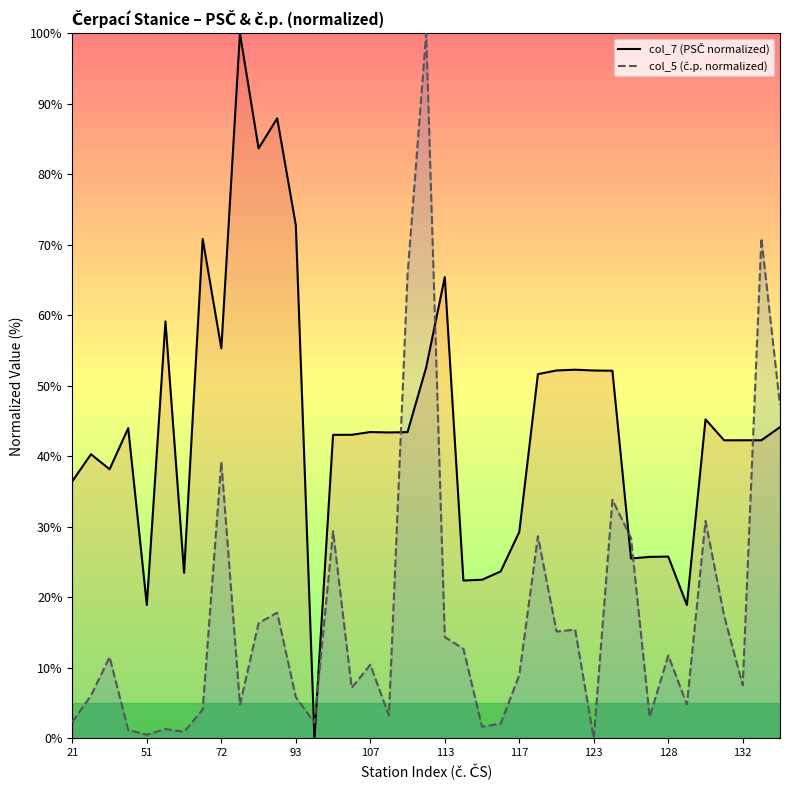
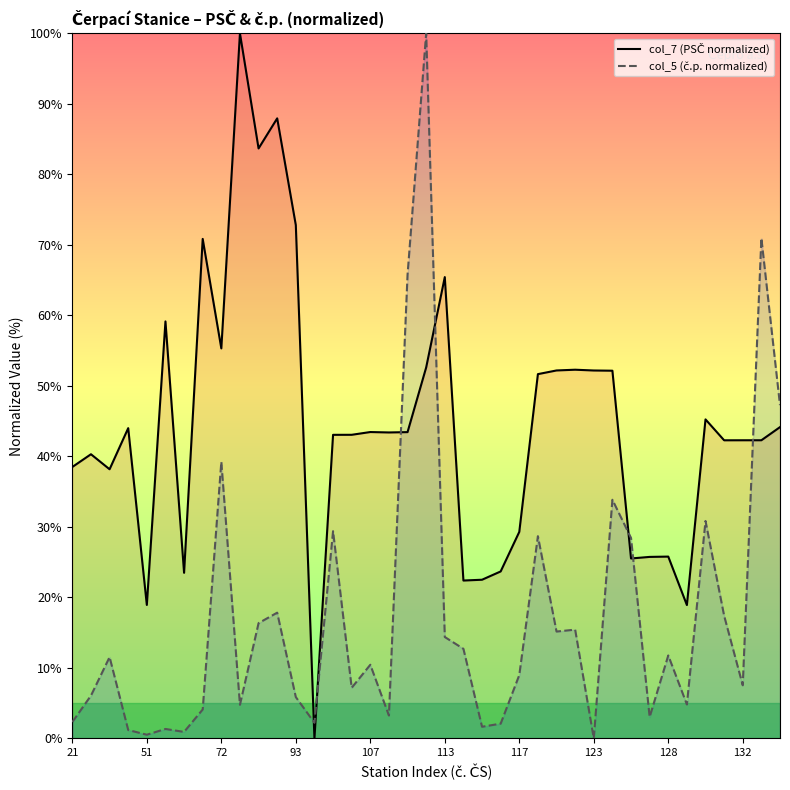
col_7 (PSČ normalized), 21: 36% -> 38%
